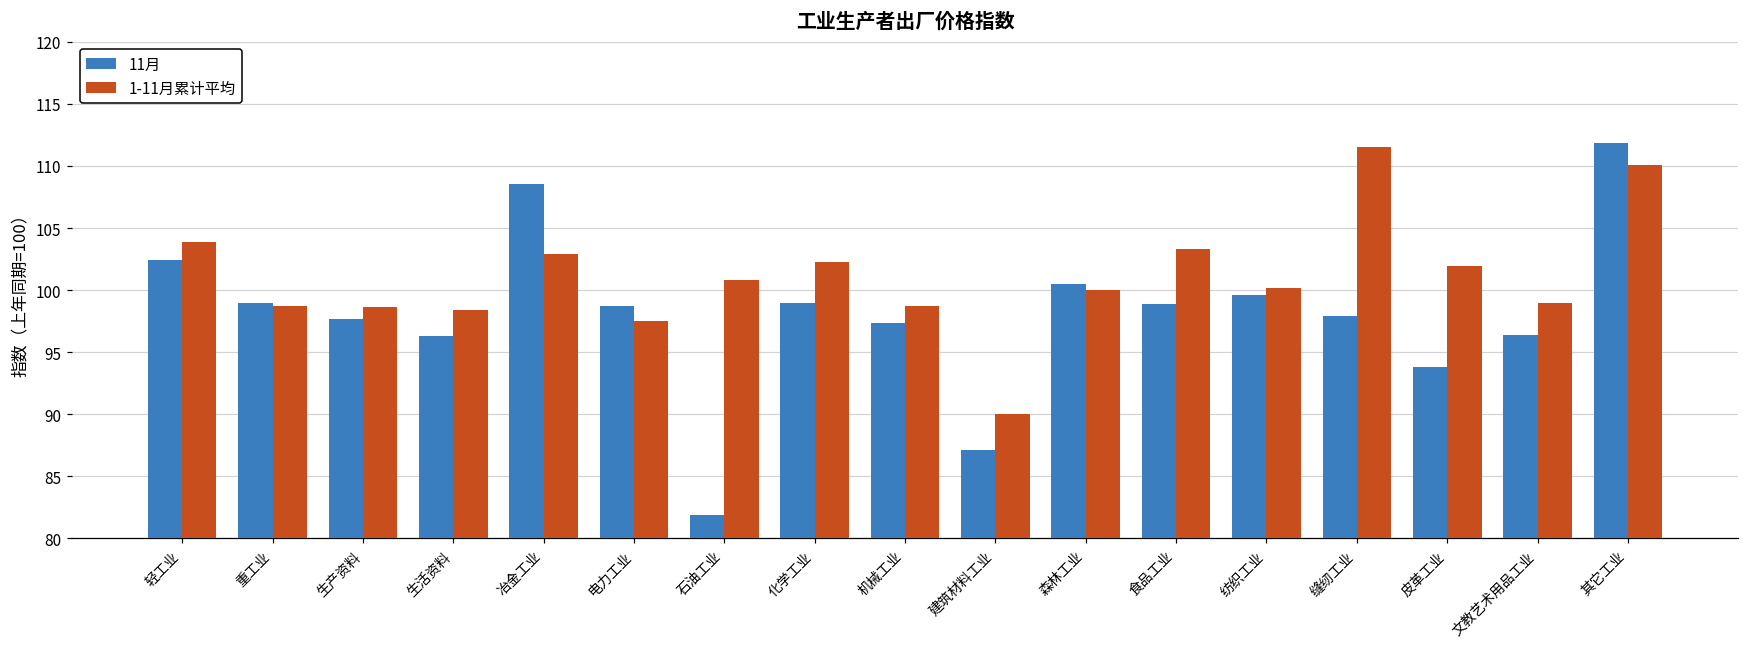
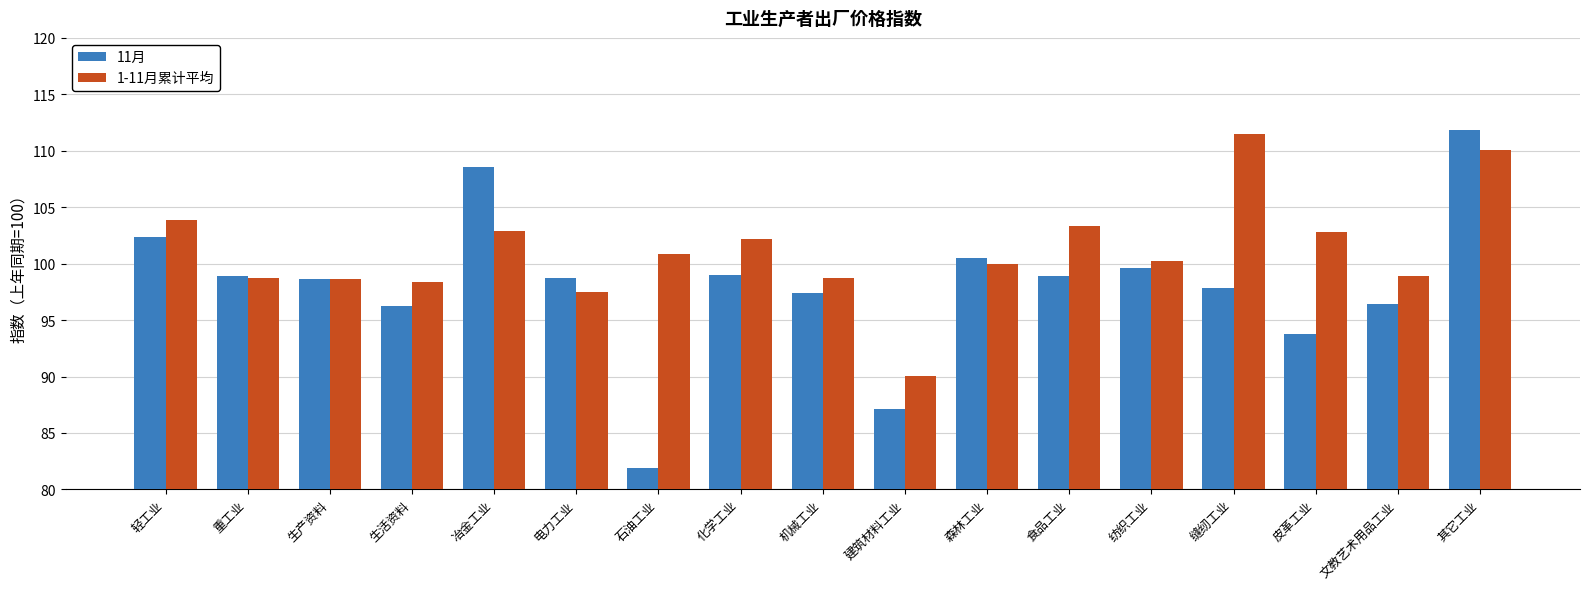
11月, 生产资料: 97.7 -> 98.6
1-11月累计平均, 皮革工业: 101.9 -> 102.8
